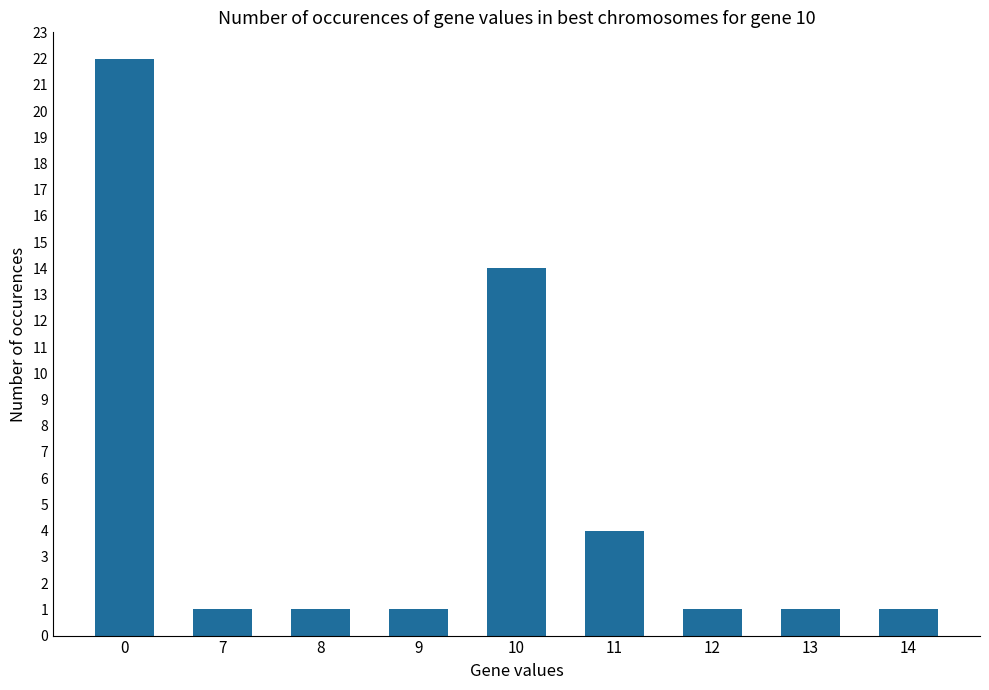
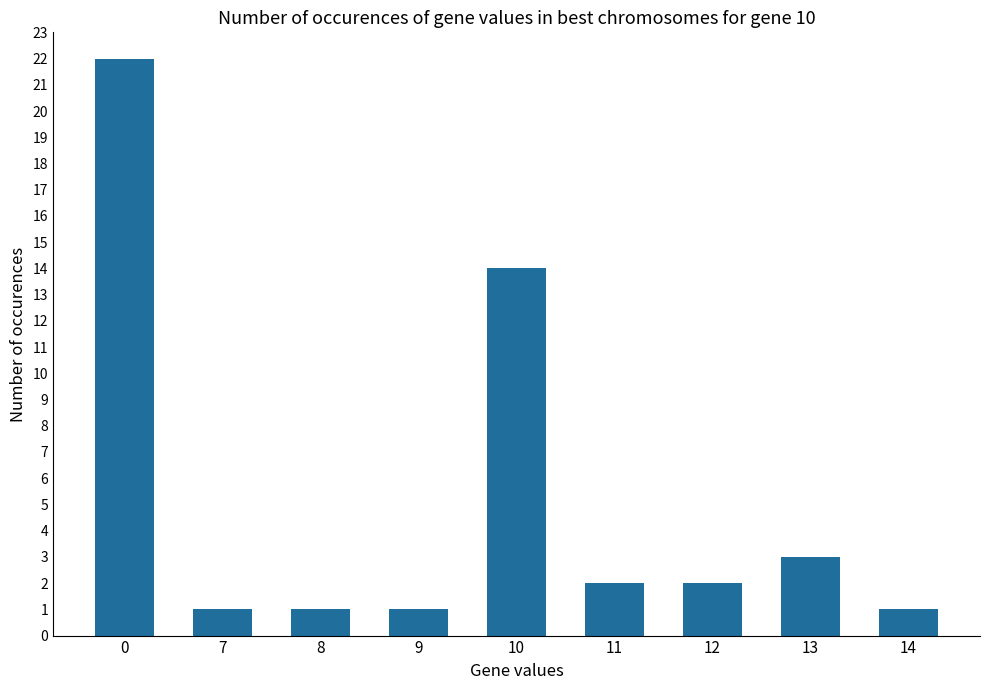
11: 4 -> 2
12: 1 -> 2
13: 1 -> 3
